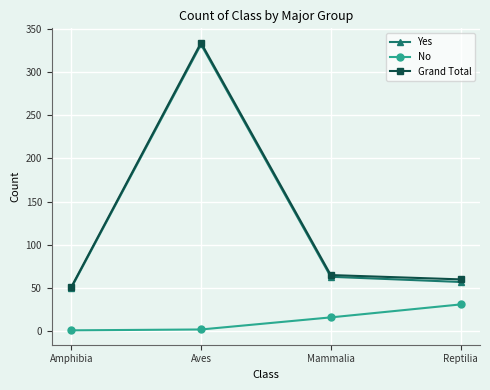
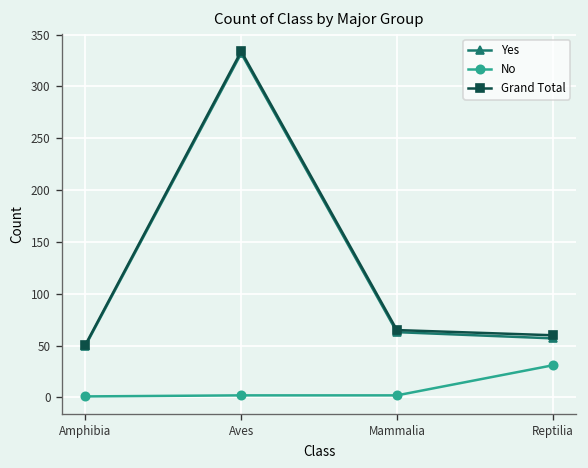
No, Mammalia: 20 -> 0
